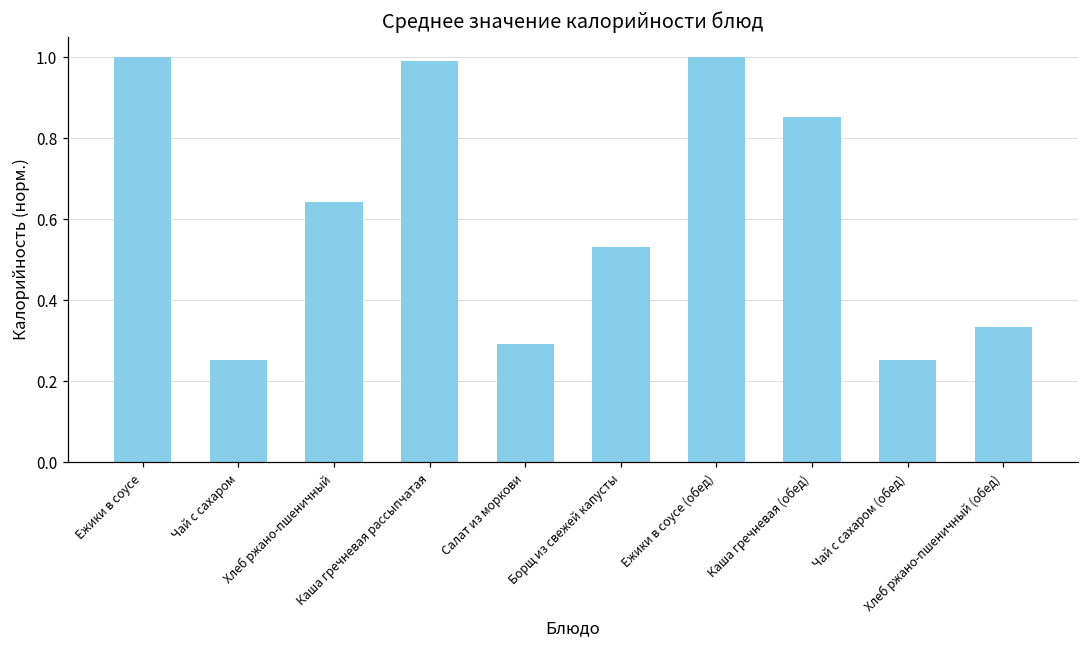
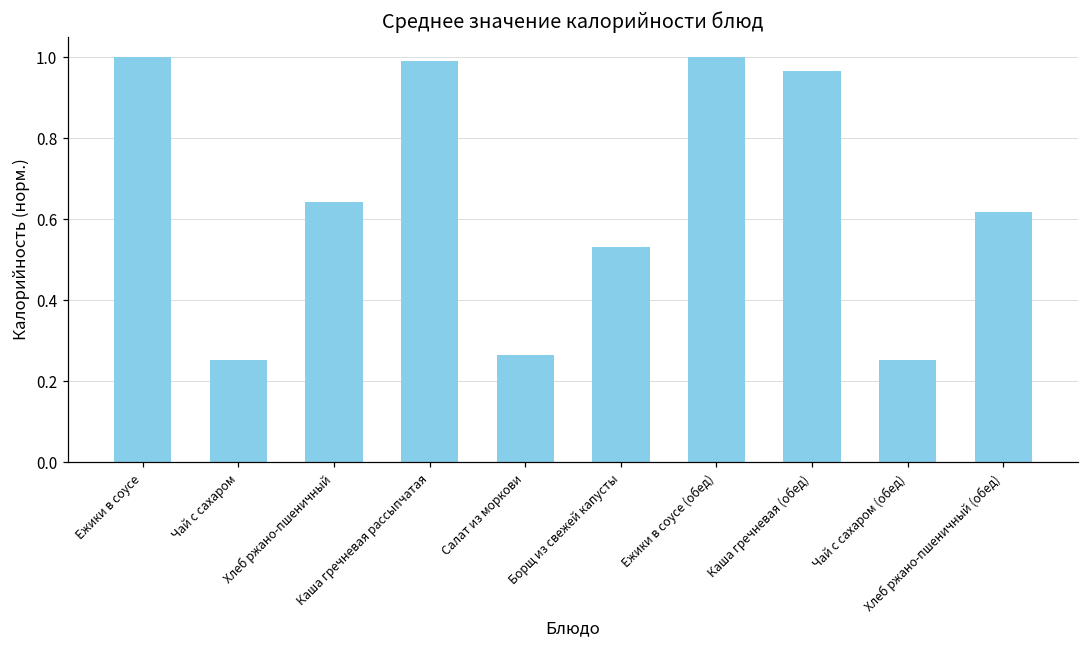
Салат из моркови: 0.29 -> 0.27
Каша гречневая (обед): 0.85 -> 0.97
Хлеб ржано-пшеничный (обед): 0.33 -> 0.62
